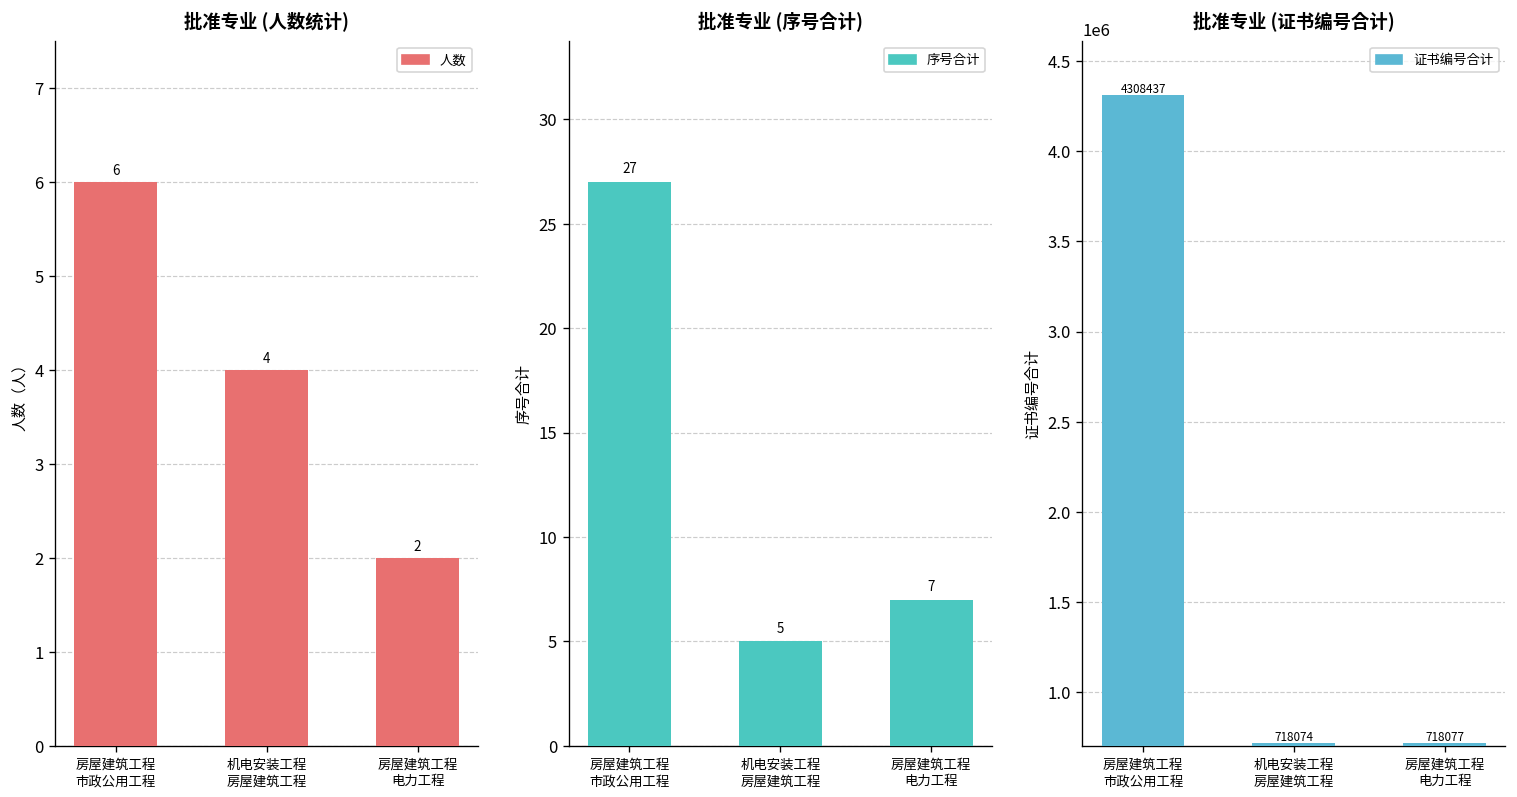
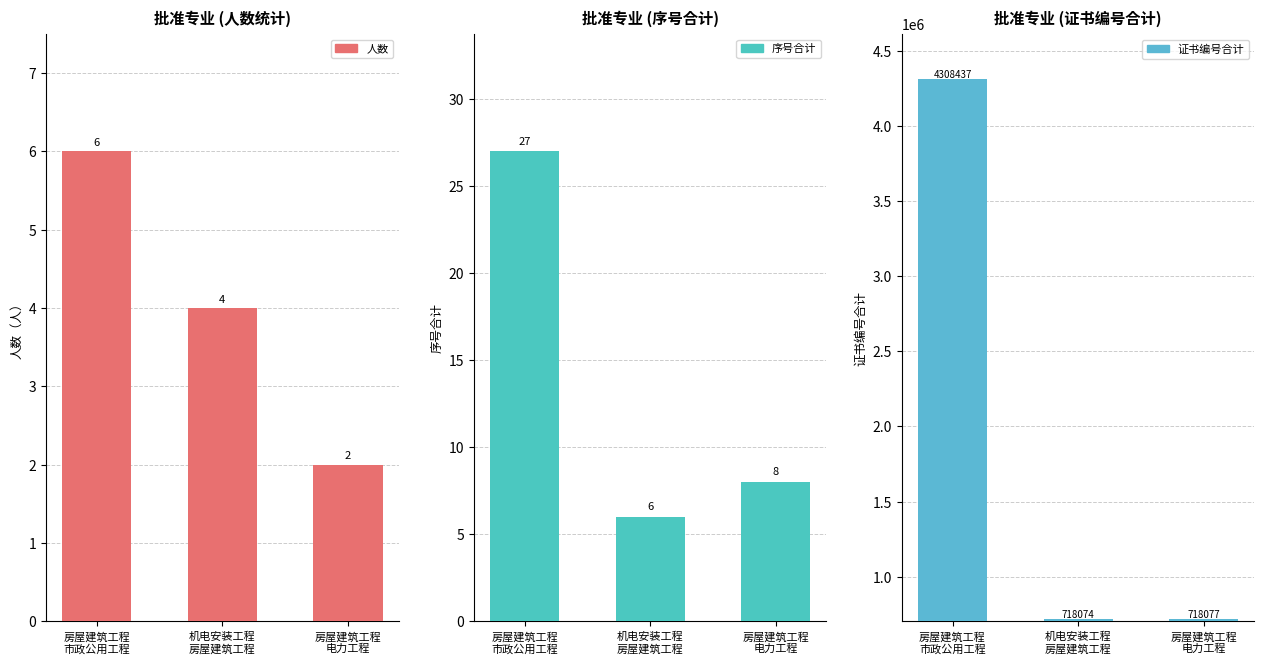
批准专业 (序号合计), 机电安装工程 房屋建筑工程: 5 -> 6
批准专业 (序号合计), 房屋建筑工程 电力工程: 7 -> 8
